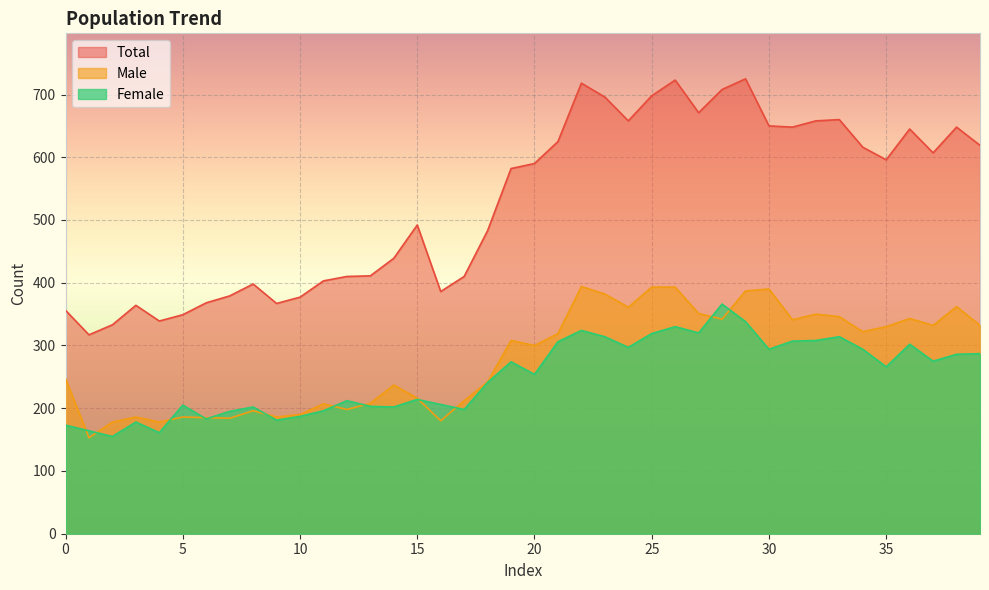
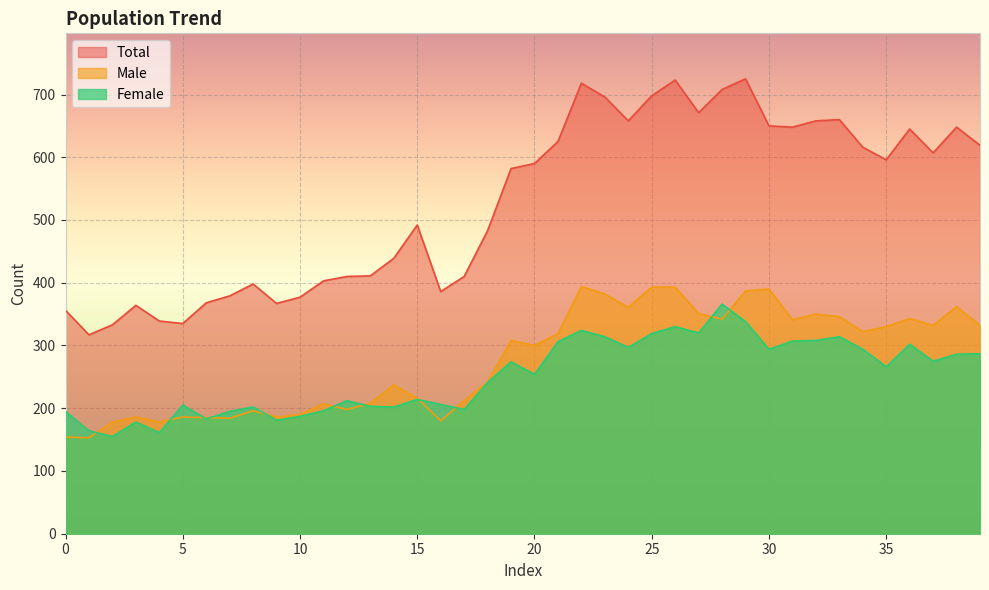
Male, 0: 250 -> 150
Female, 0: 170 -> 200
Total, 5: 350 -> 340
